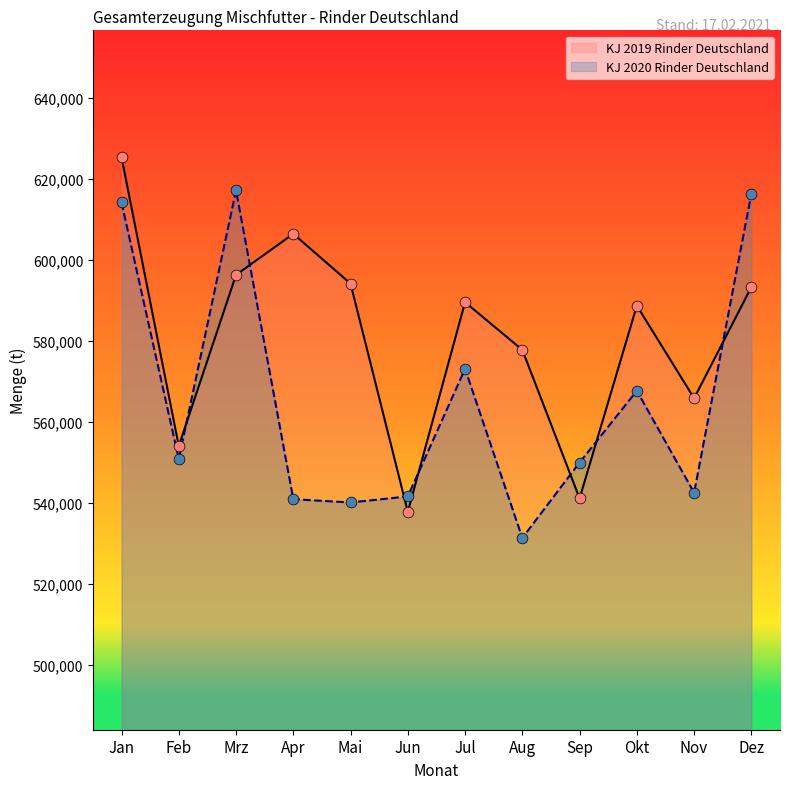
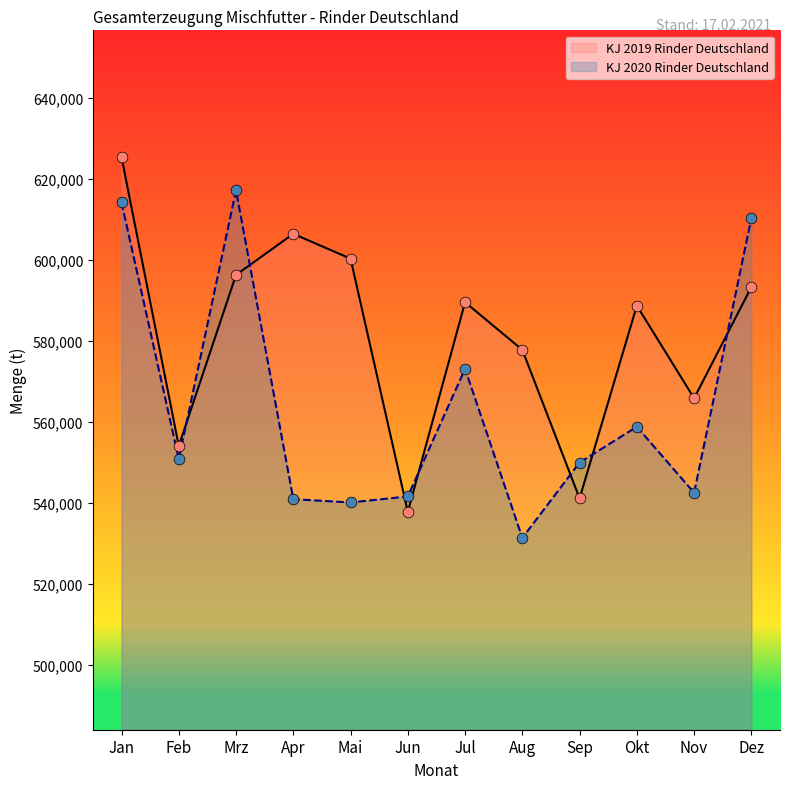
KJ 2019 Rinder Deutschland, Mai: 594,000 -> 600,000
KJ 2020 Rinder Deutschland, Okt: 568,000 -> 559,000
KJ 2020 Rinder Deutschland, Dez: 616,000 -> 610,000
